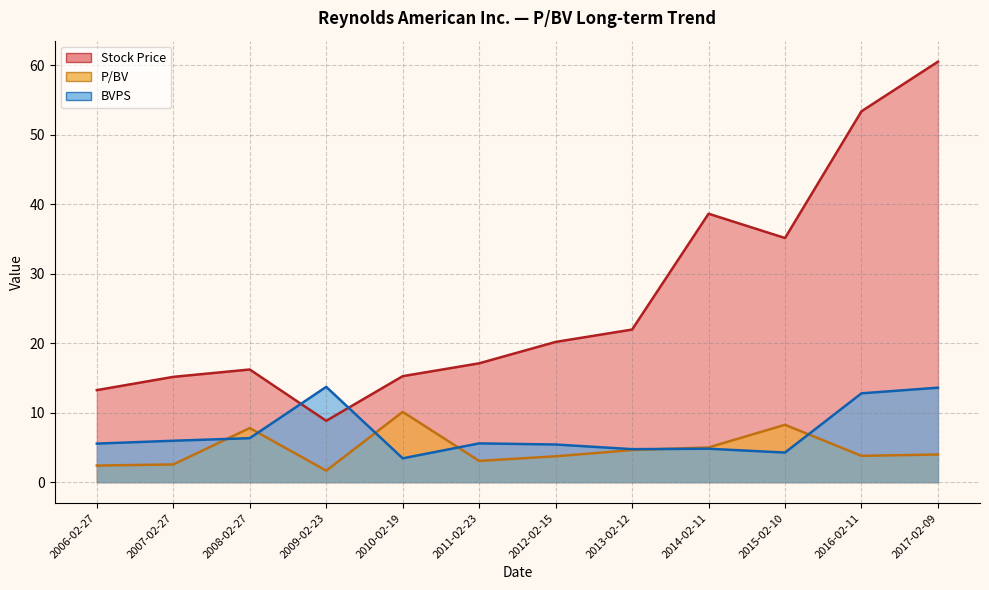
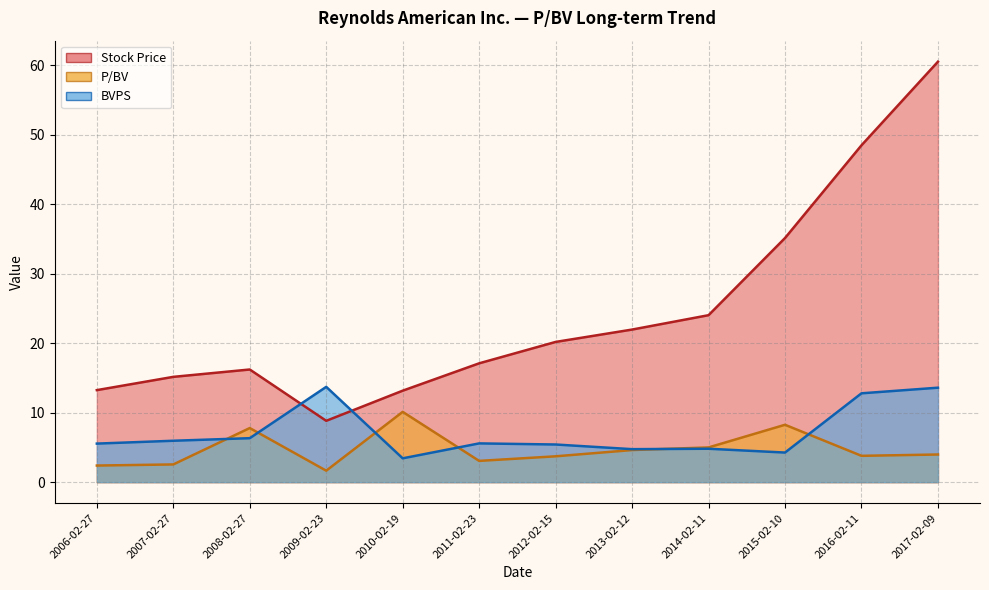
Stock Price, 2010-02-19: 15 -> 13
Stock Price, 2014-02-11: 39 -> 24
Stock Price, 2016-02-11: 53 -> 49
